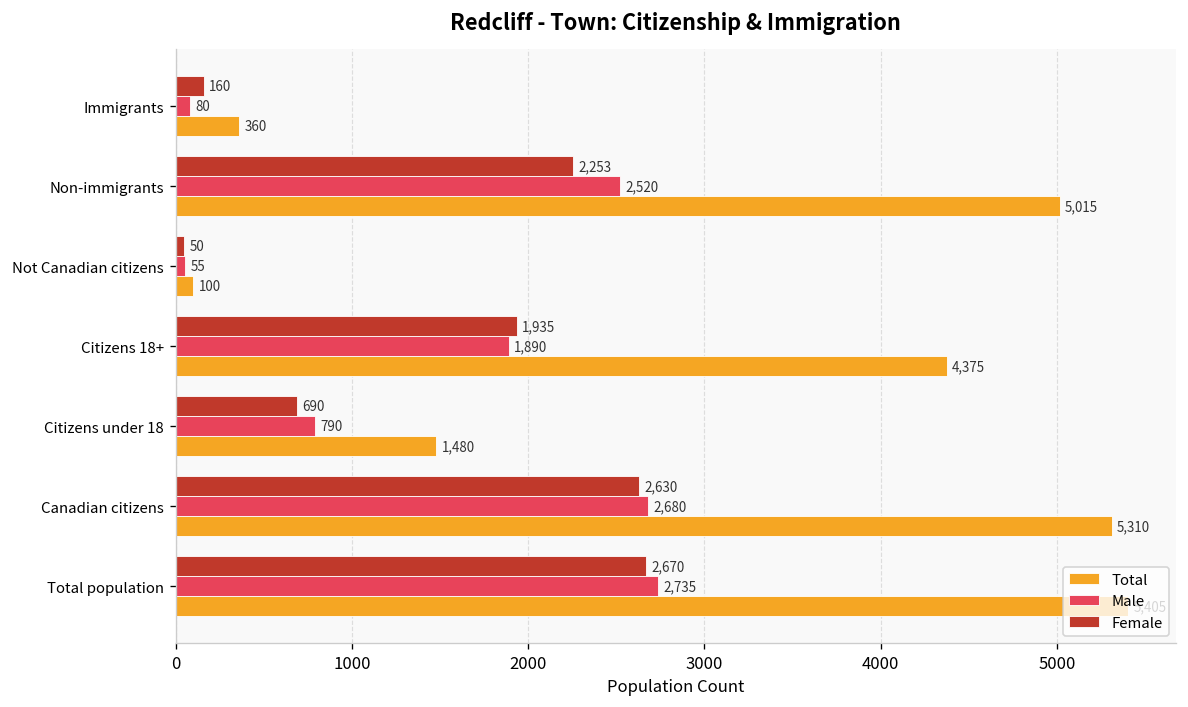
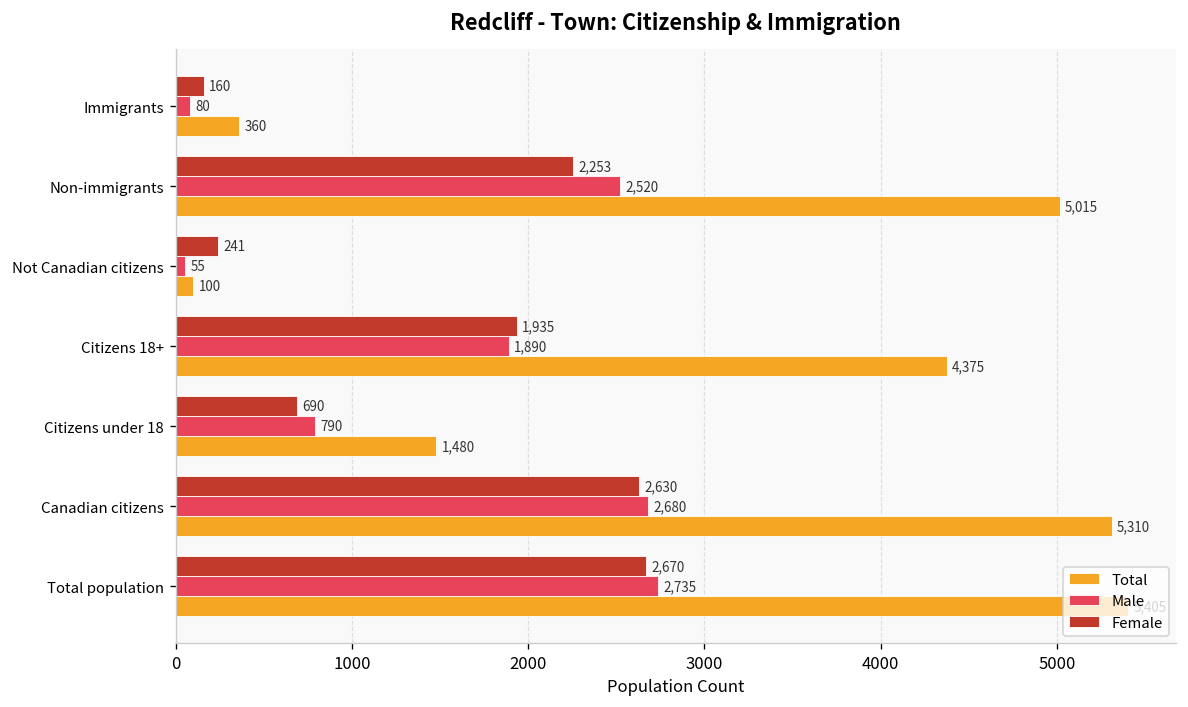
Female, Not Canadian citizens: 50 -> 241
